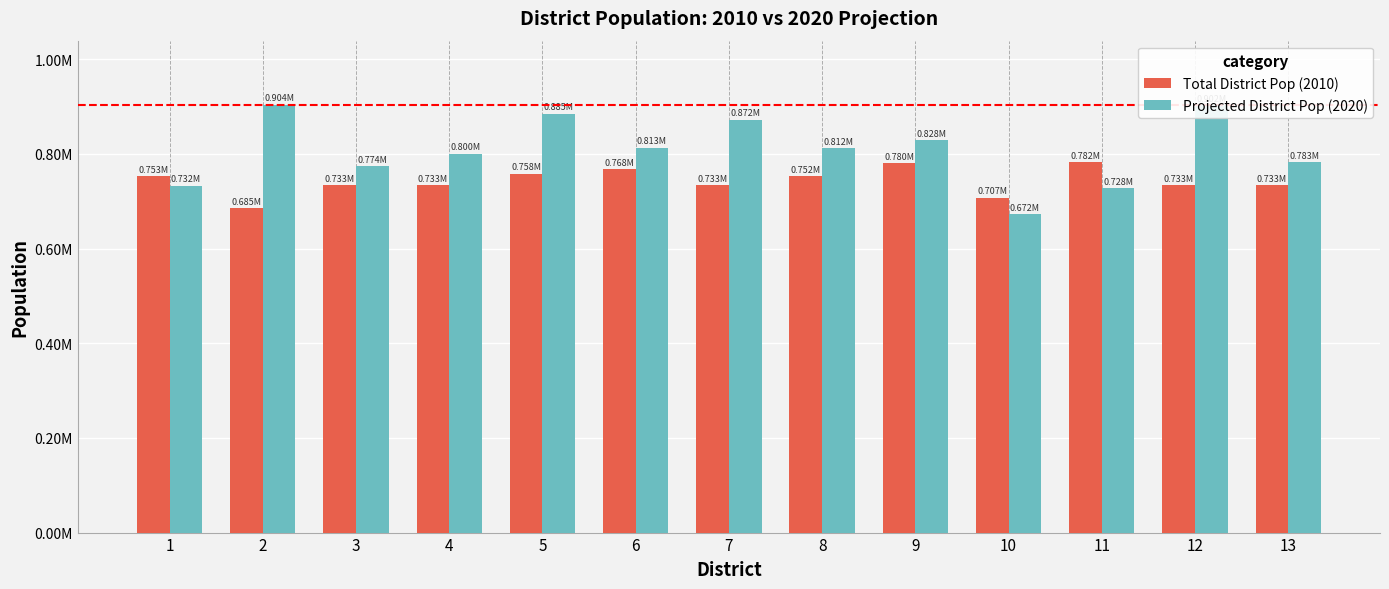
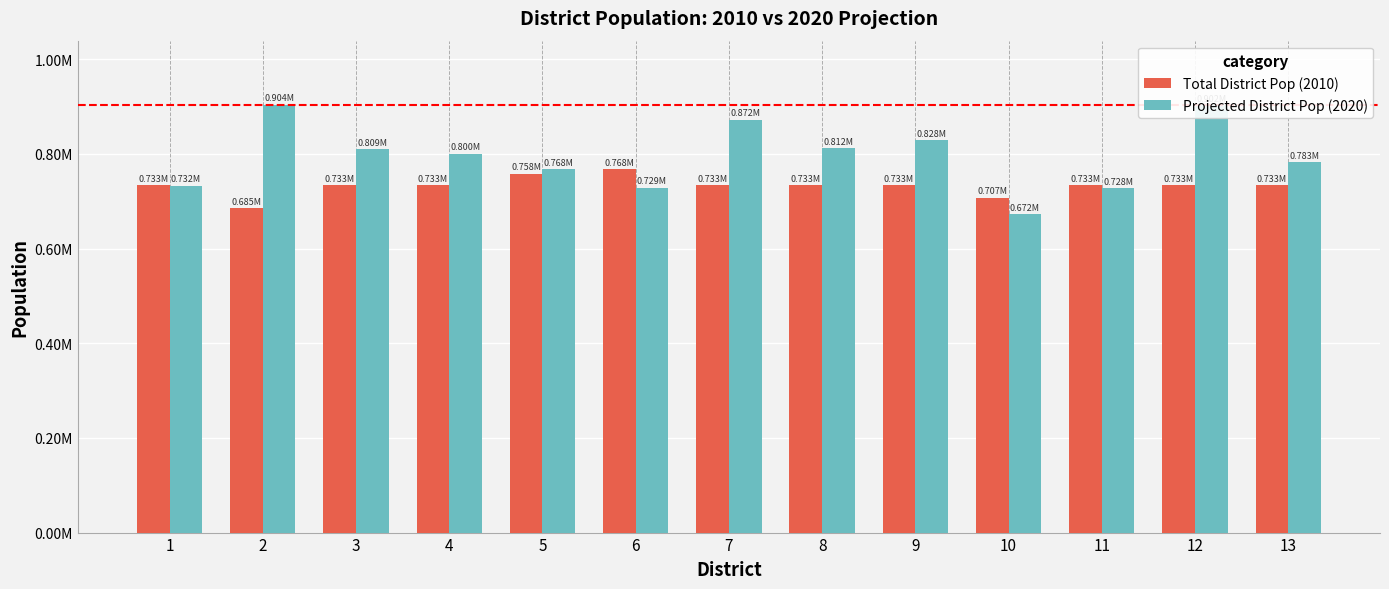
Total District Pop (2010), 1: 0.753M -> 0.733M
Projected District Pop (2020), 3: 0.774M -> 0.809M
Projected District Pop (2020), 5: 0.885M -> 0.768M
Projected District Pop (2020), 6: 0.813M -> 0.729M
Total District Pop (2010), 8: 0.752M -> 0.733M
Total District Pop (2010), 9: 0.780M -> 0.733M
Total District Pop (2010), 11: 0.782M -> 0.733M
